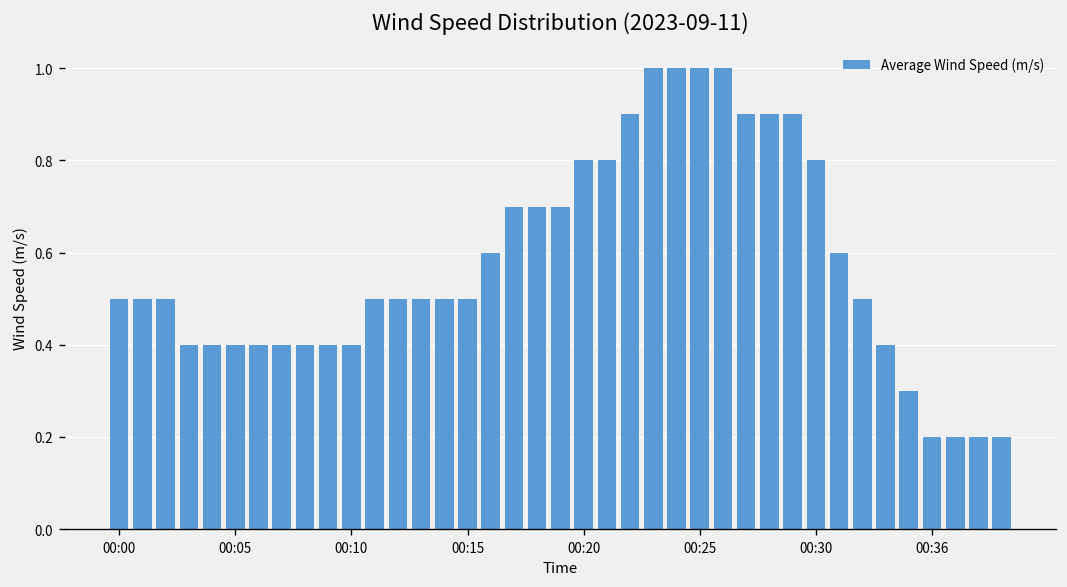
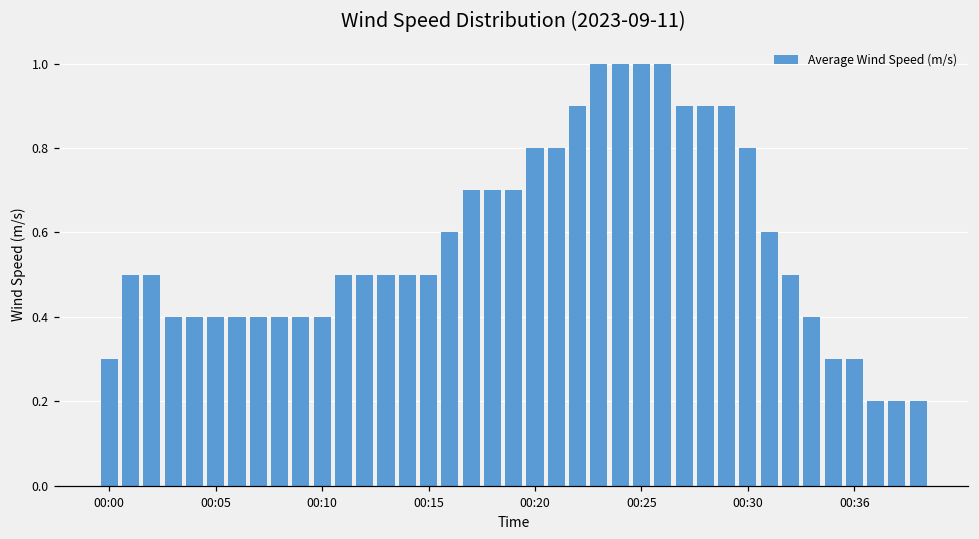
00:00: 0.5 -> 0.3
00:36: 0.2 -> 0.3
